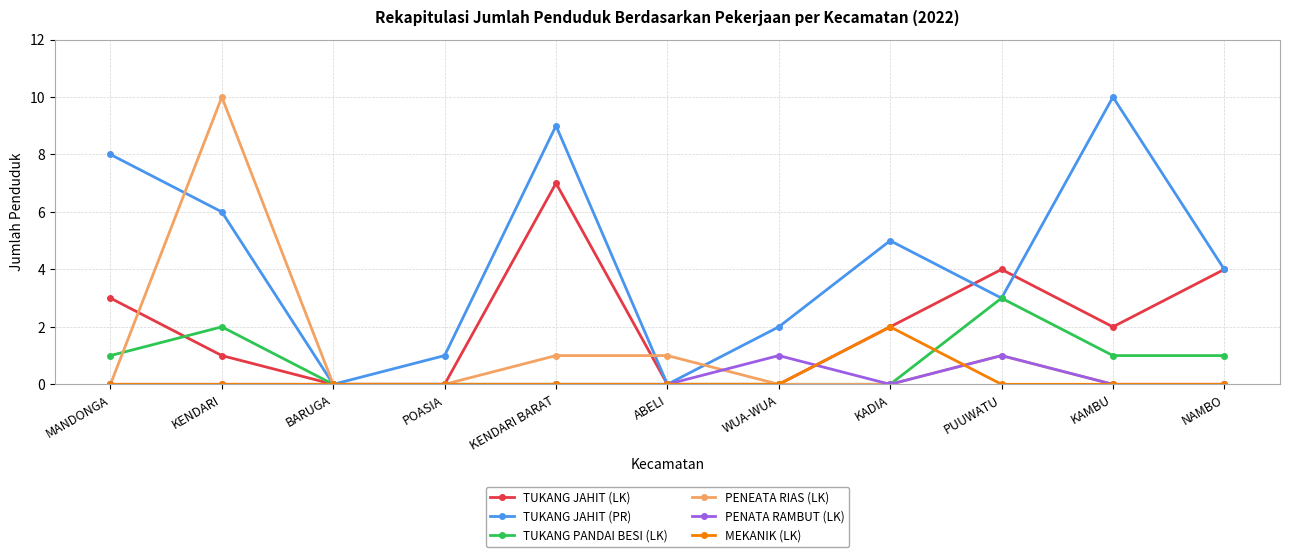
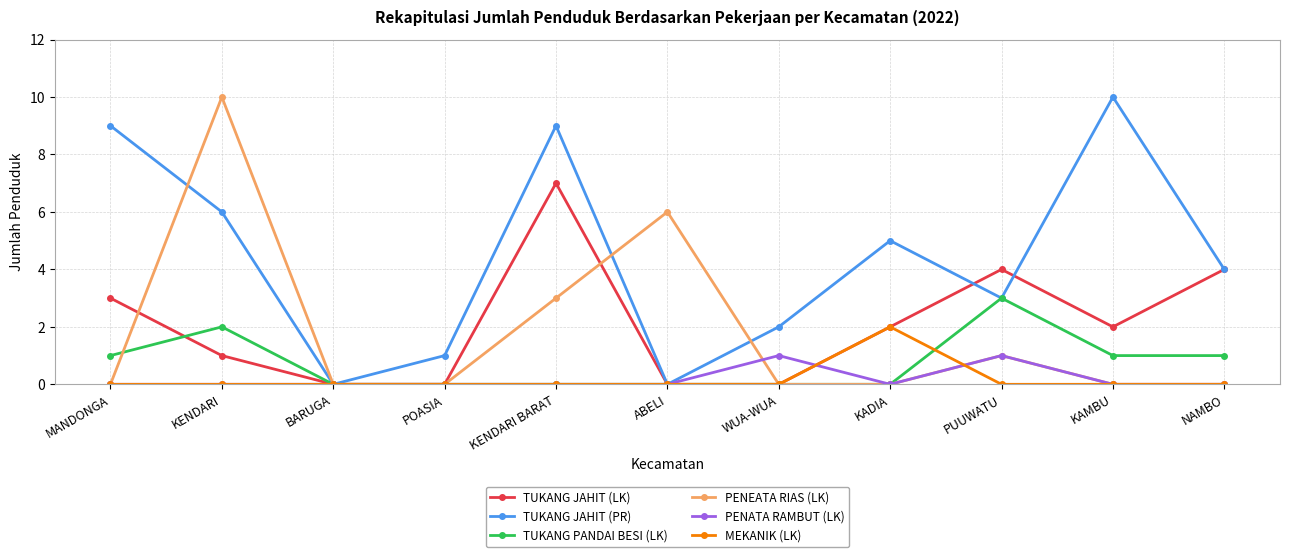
TUKANG JAHIT (PR), MANDONGA: 8 -> 9
PENEATA RIAS (LK), KENDARI BARAT: 1 -> 3
PENEATA RIAS (LK), ABELI: 1 -> 6
